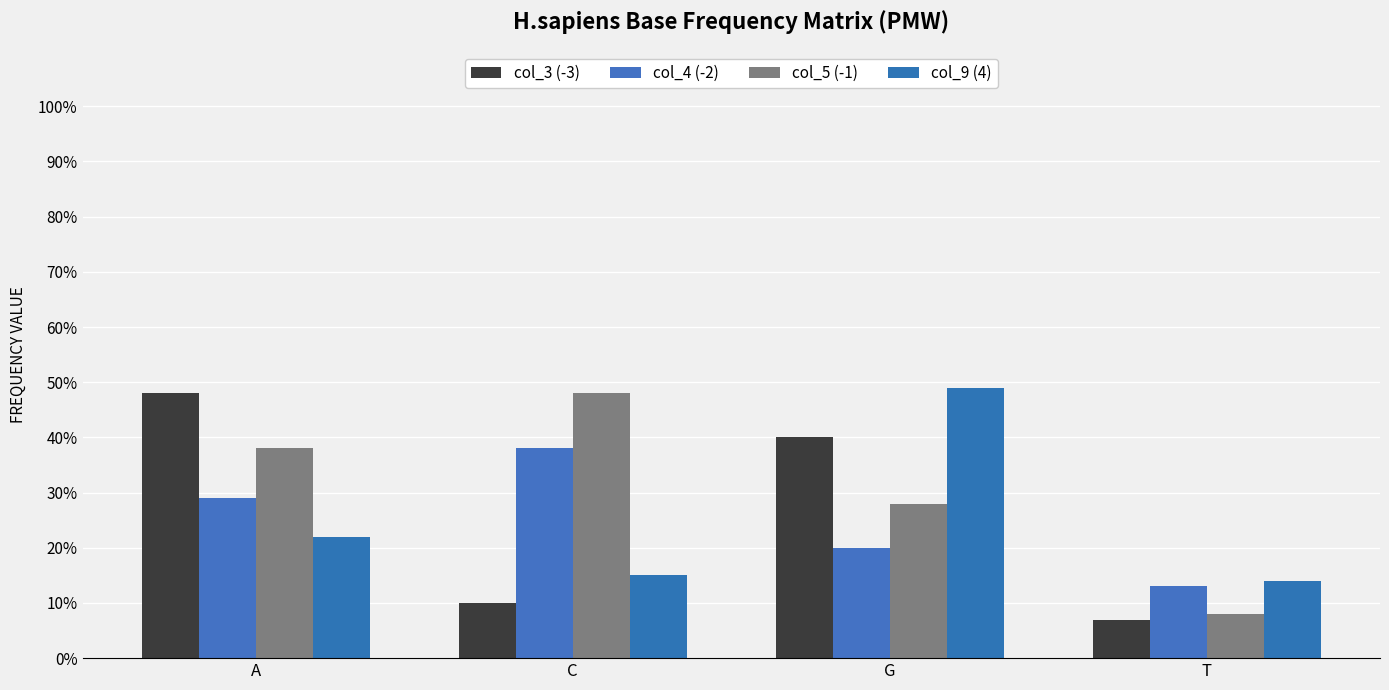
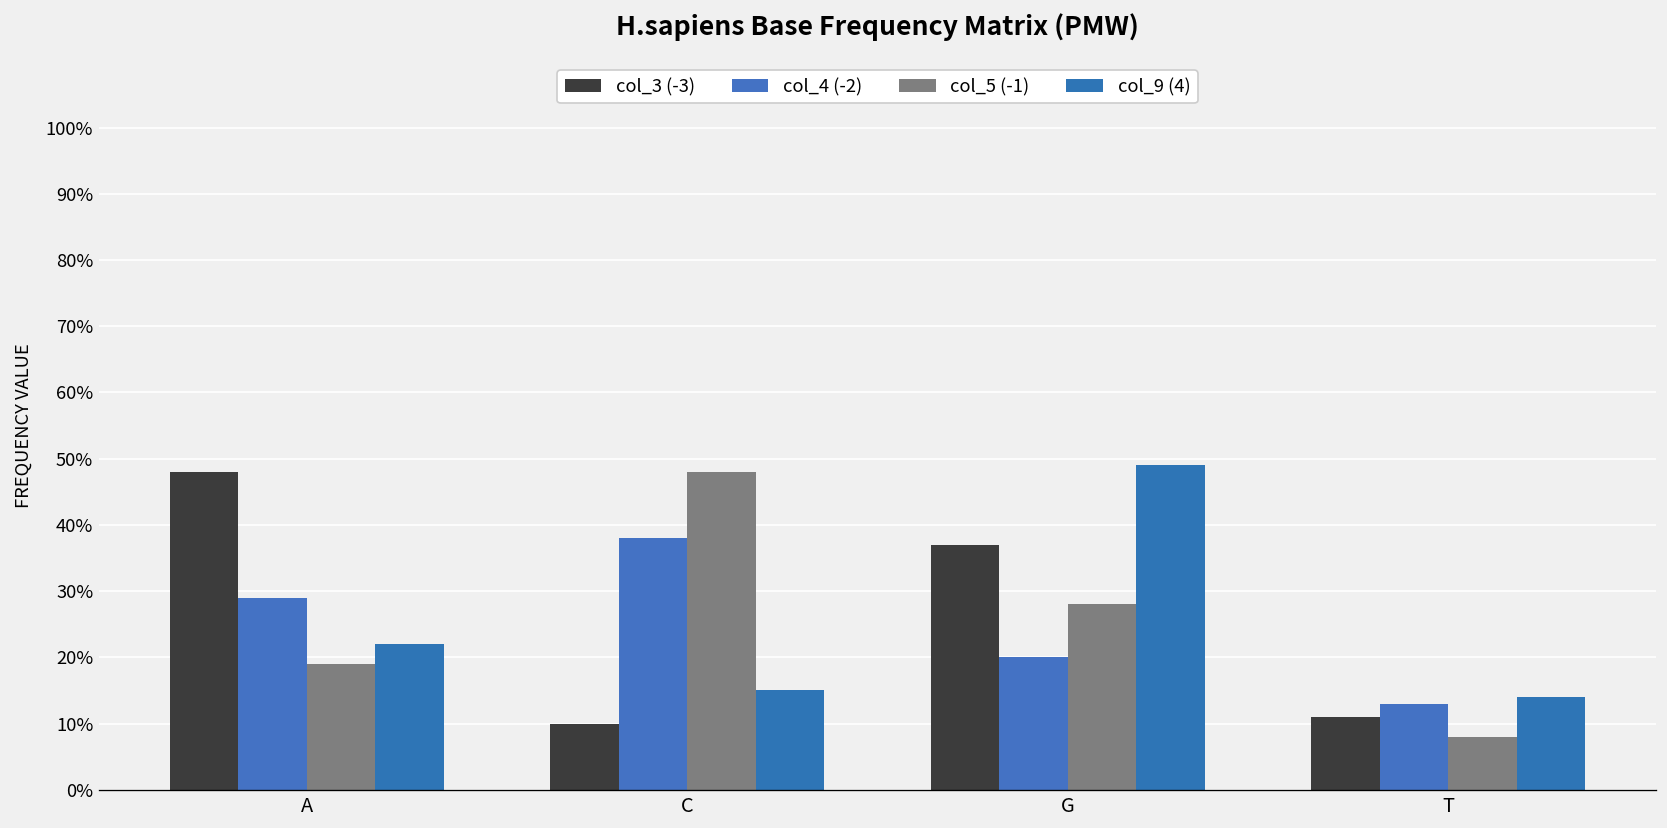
col_5 (-1), A: 38% -> 19%
col_3 (-3), G: 40% -> 37%
col_3 (-3), T: 7% -> 11%
